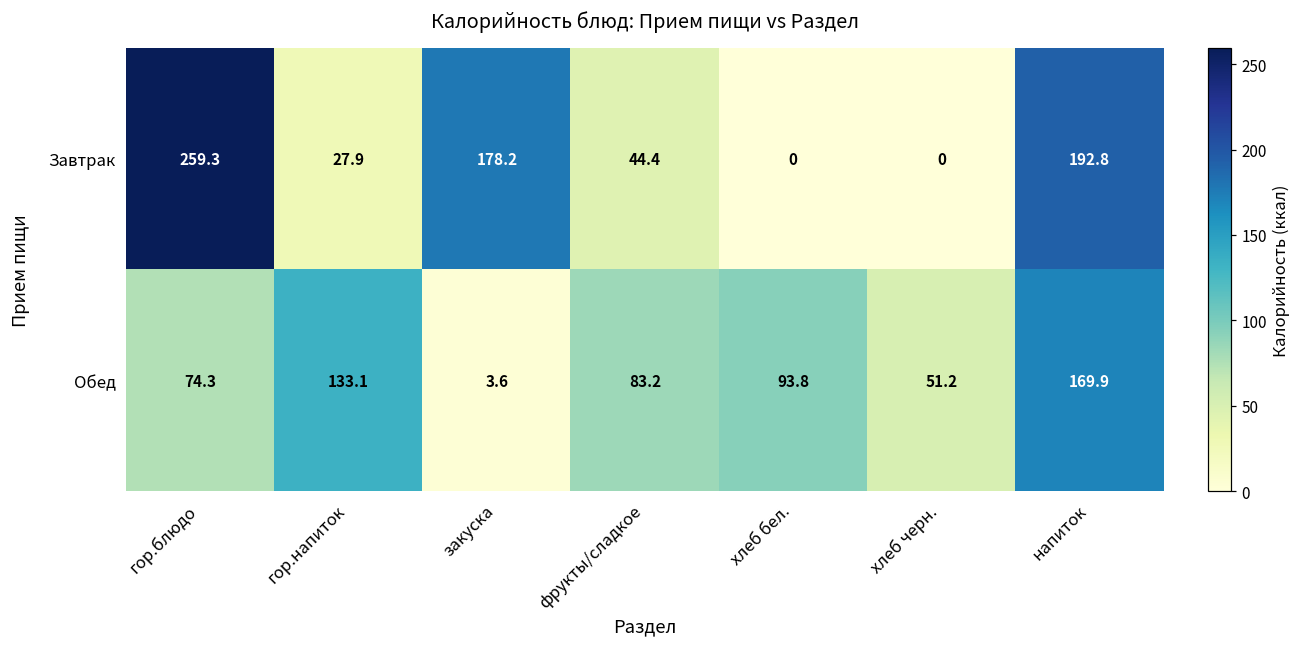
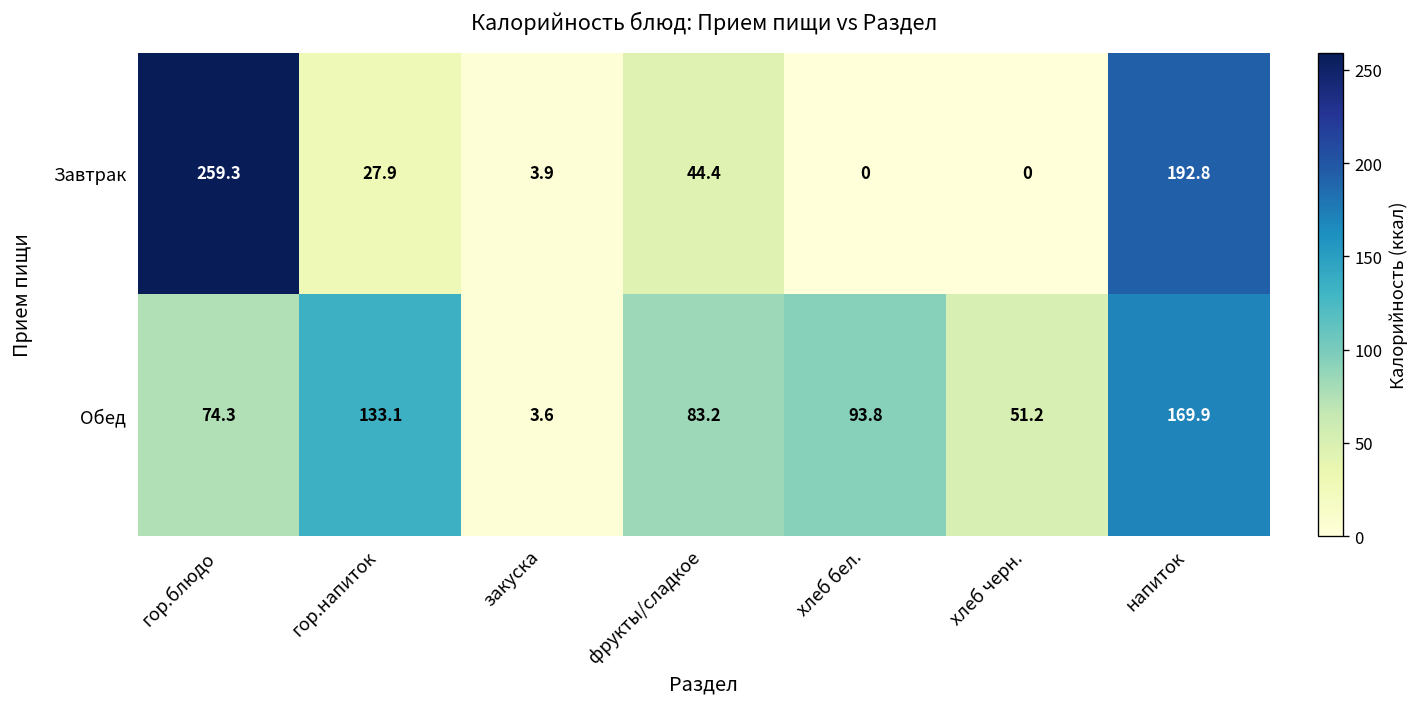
Завтрак, закуска: 178.2 -> 3.9
